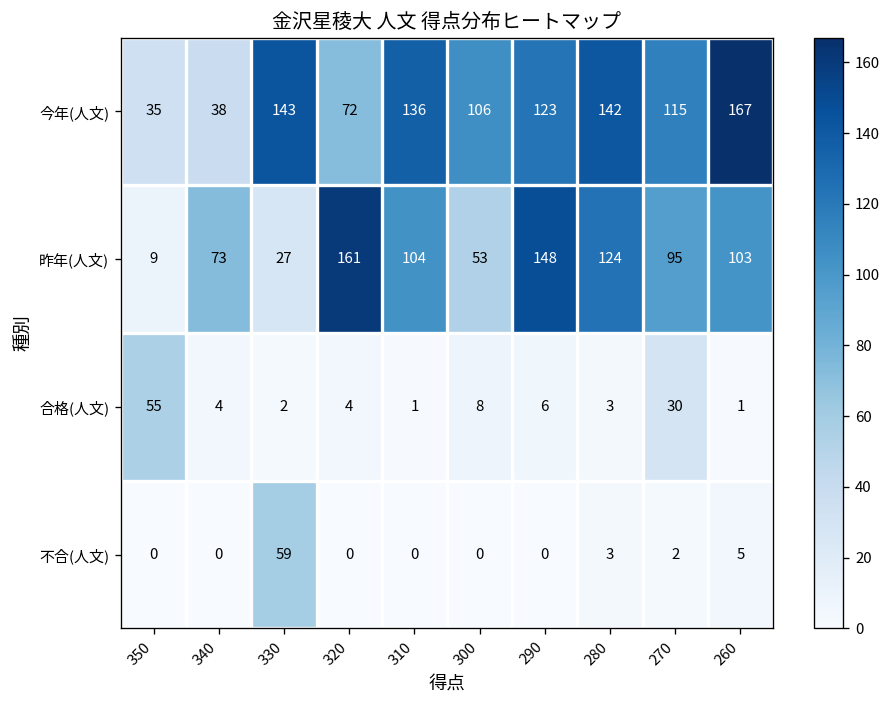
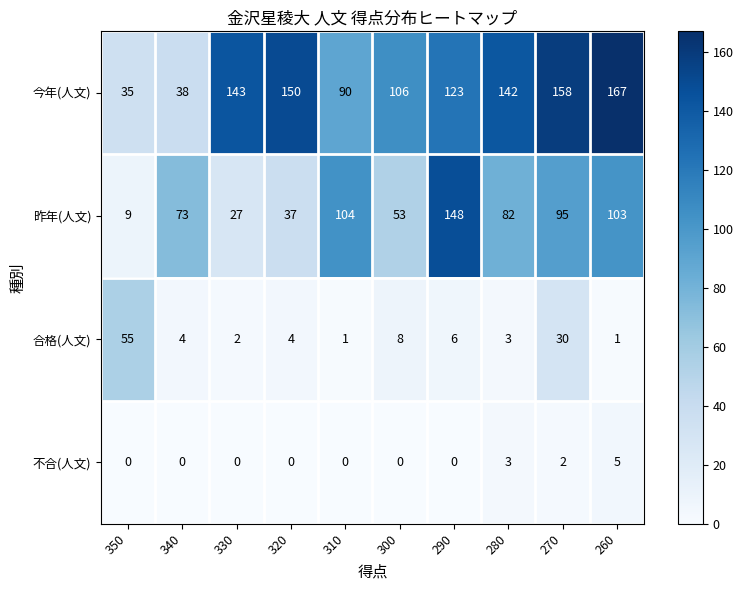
今年(人文), 320: 72 -> 150
今年(人文), 310: 136 -> 90
今年(人文), 270: 115 -> 158
昨年(人文), 320: 161 -> 37
昨年(人文), 280: 124 -> 82
不合(人文), 330: 59 -> 0
